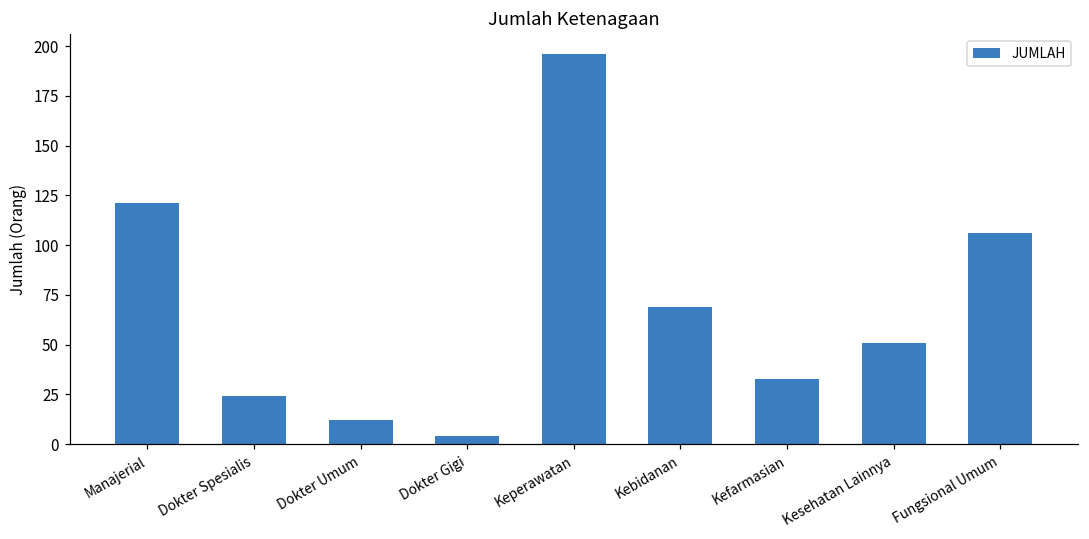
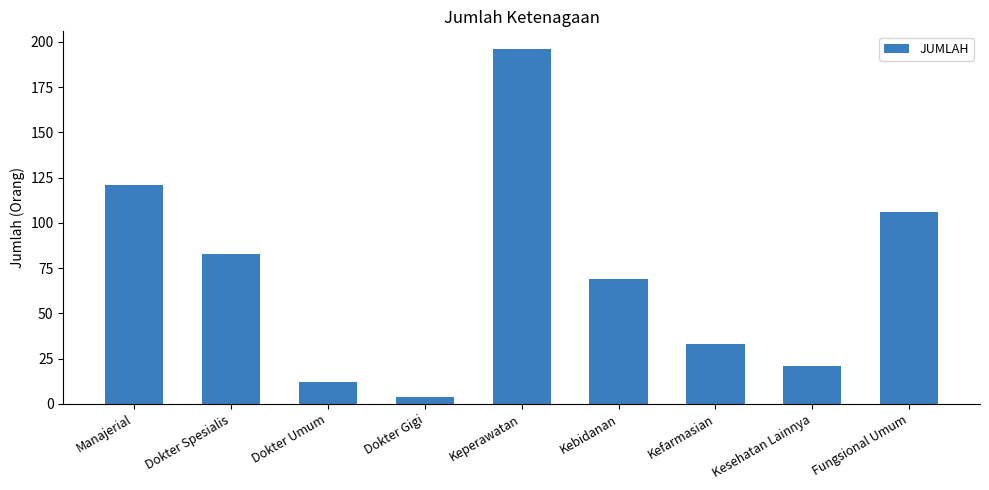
Dokter Spesialis: 24 -> 83
Kesehatan Lainnya: 51 -> 21
